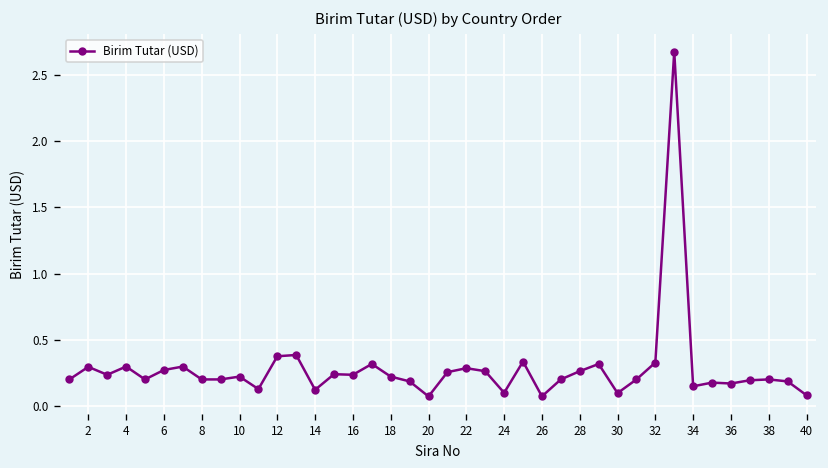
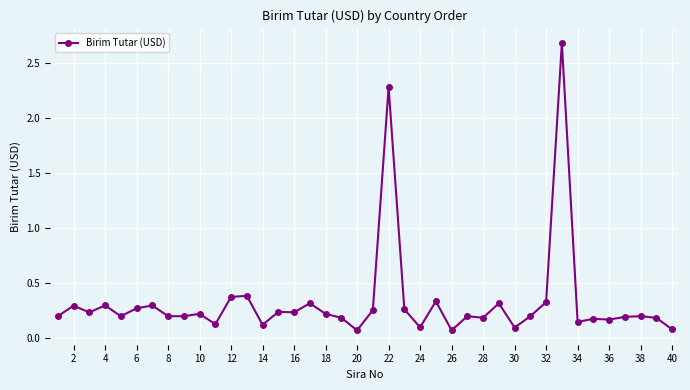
22: 0.29 -> 2.28
28: 0.26 -> 0.19
